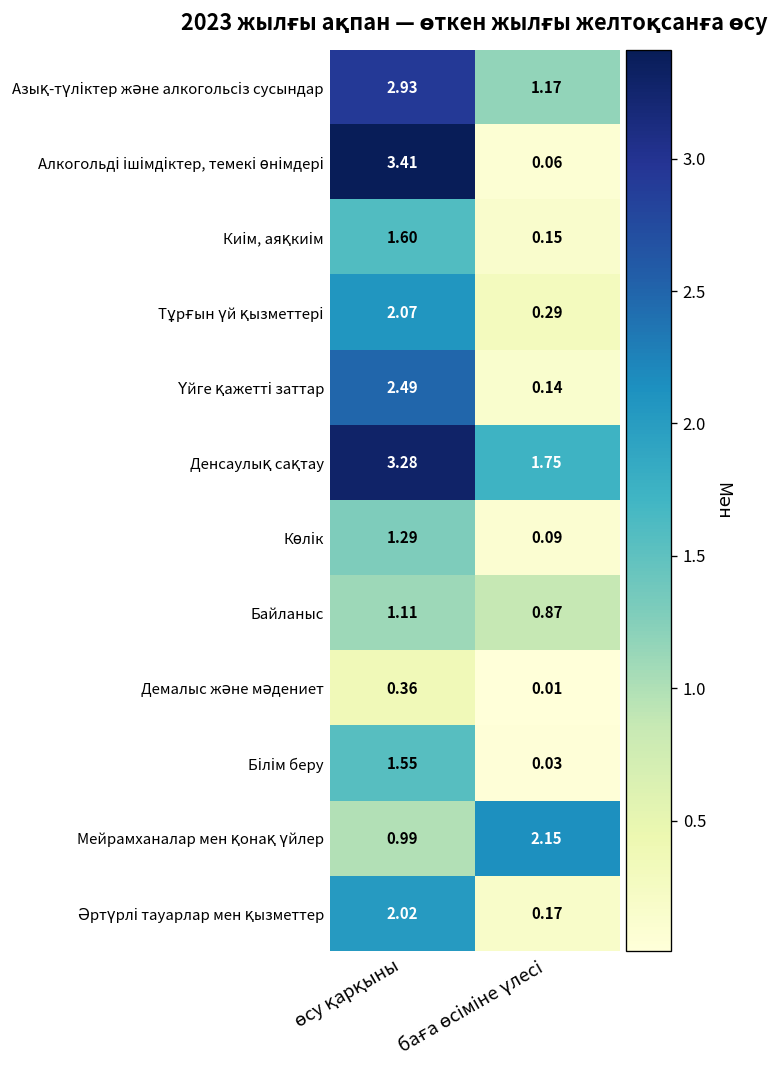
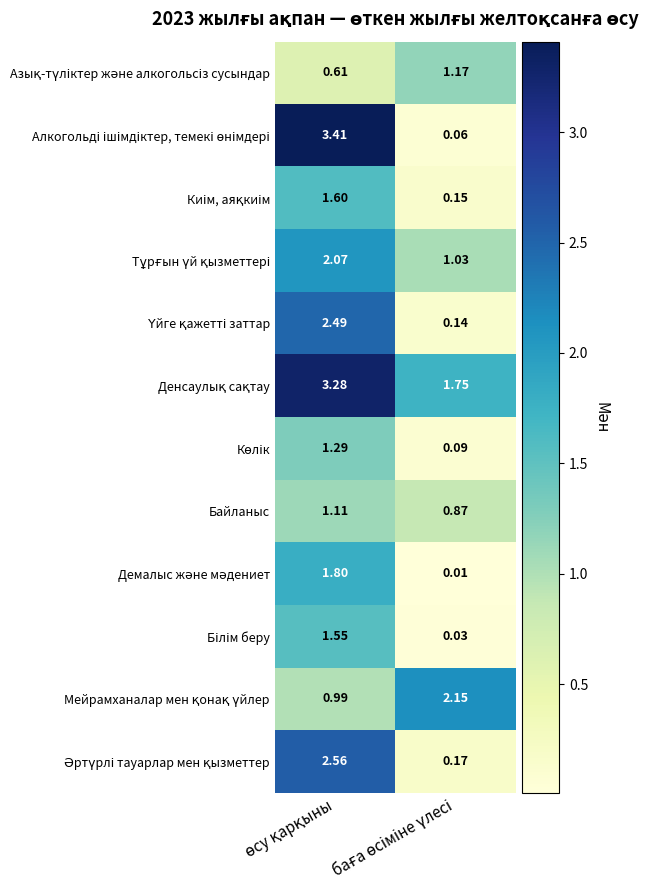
Азық-түліктер және алкогольсіз сусындар, өсу қарқыны: 2.93 -> 0.61
Тұрғын үй қызметтері, баға өсіміне үлесі: 0.29 -> 1.03
Демалыс және мәдениет, өсу қарқыны: 0.36 -> 1.80
Әртүрлі тауарлар мен қызметтер, өсу қарқыны: 2.02 -> 2.56
